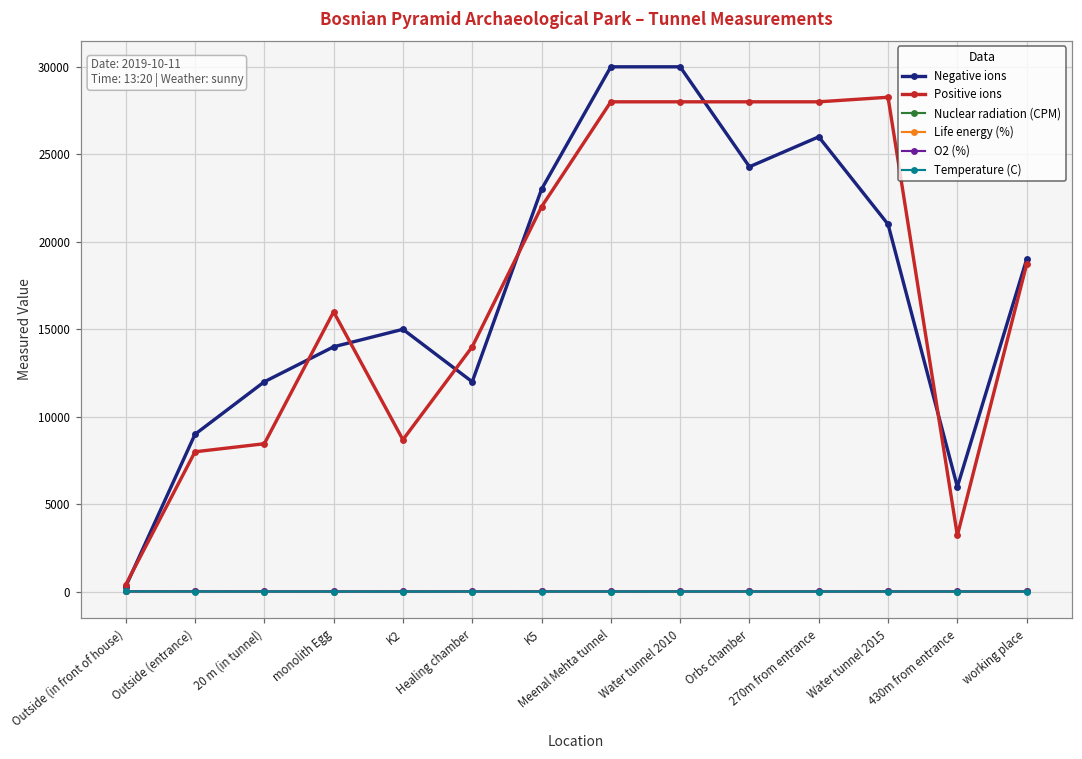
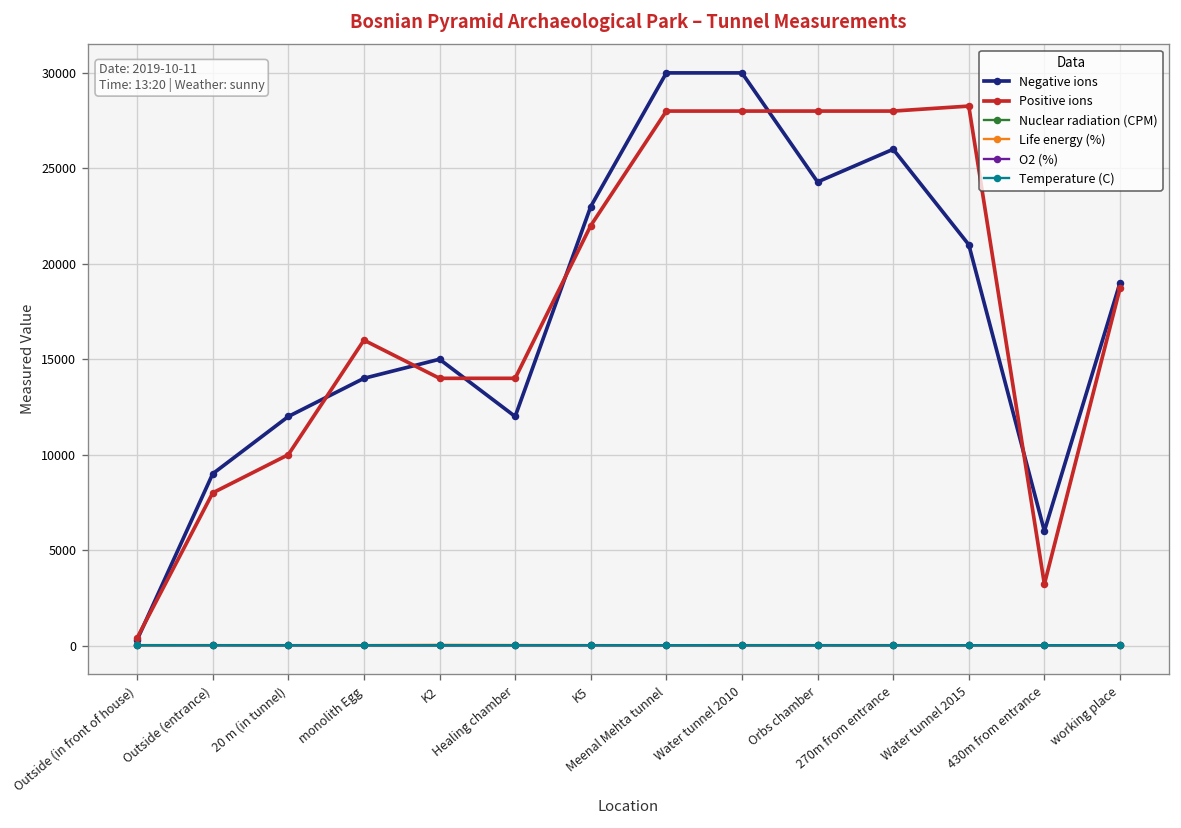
Positive ions, 20 m (in tunnel): 8500 -> 10000
Positive ions, K2: 8700 -> 14000
